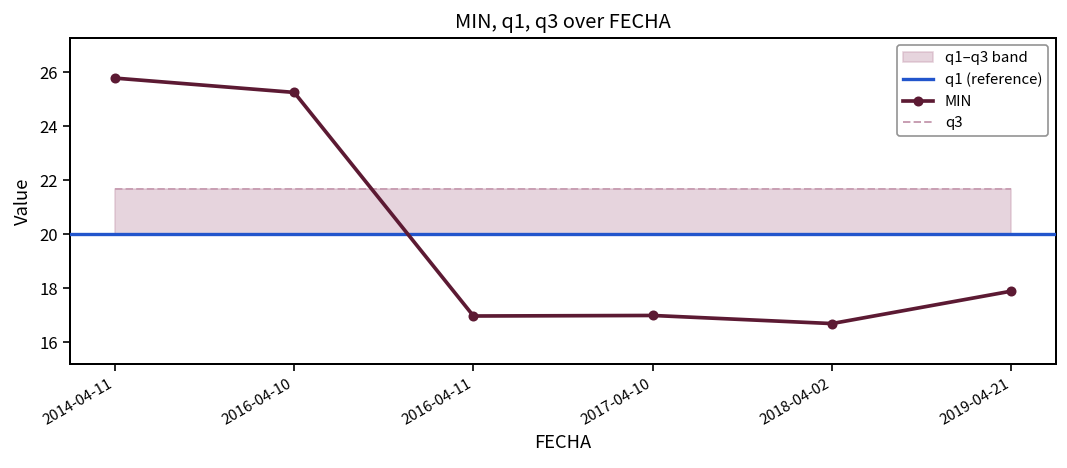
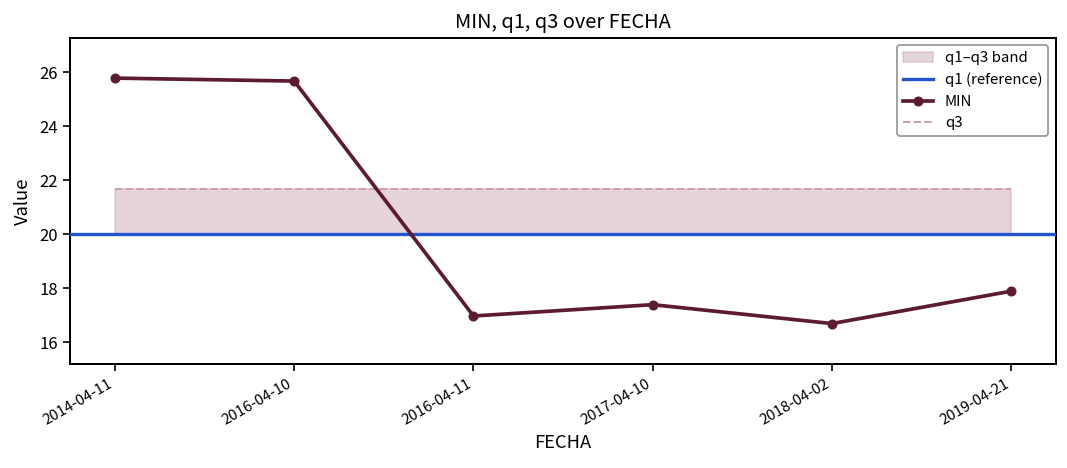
MIN, 2016-04-10: 25.3 -> 25.7
MIN, 2017-04-10: 17.0 -> 17.4
